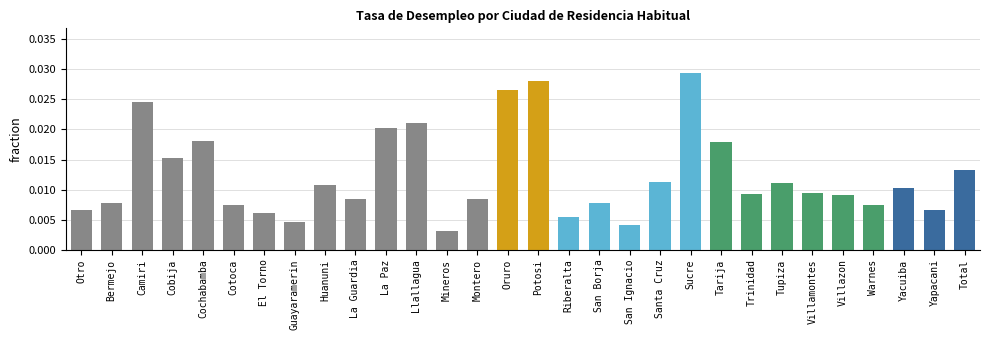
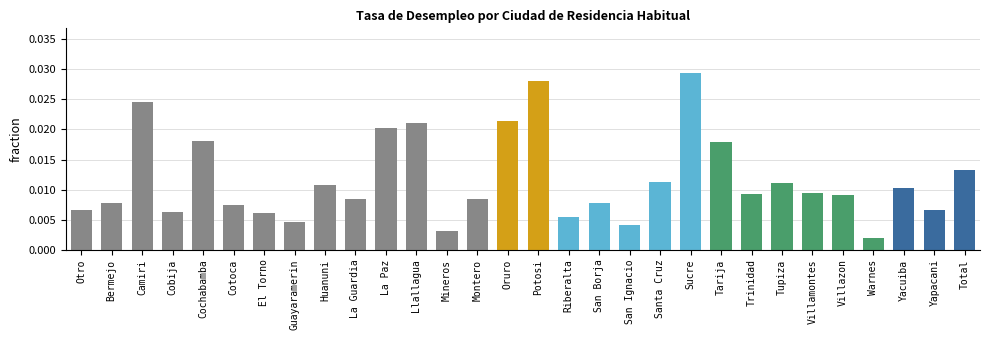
Cobija: 0.015 -> 0.006
Oruro: 0.027 -> 0.021
Warnes: 0.007 -> 0.002
